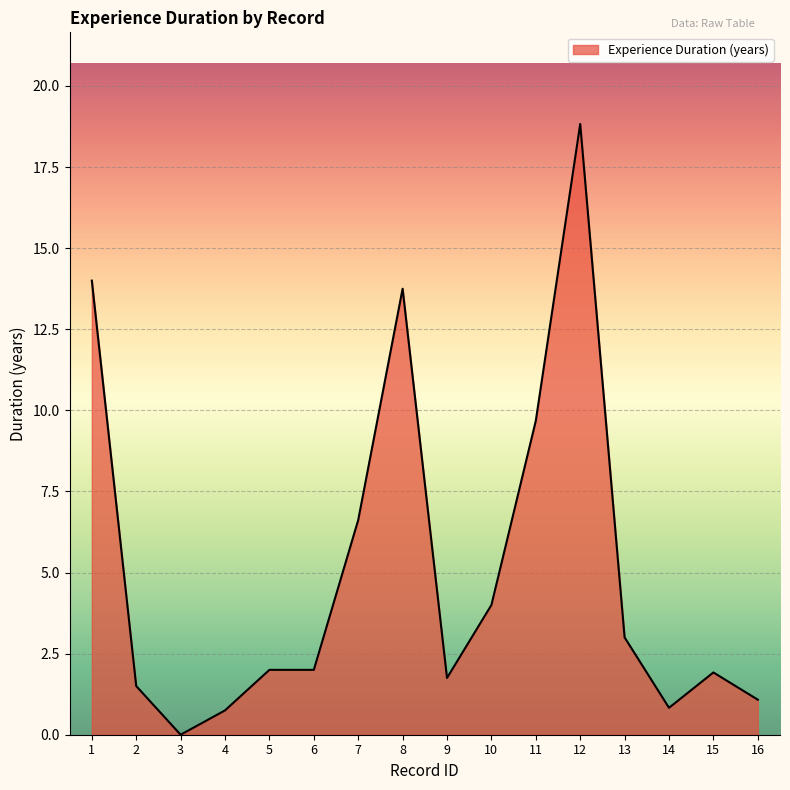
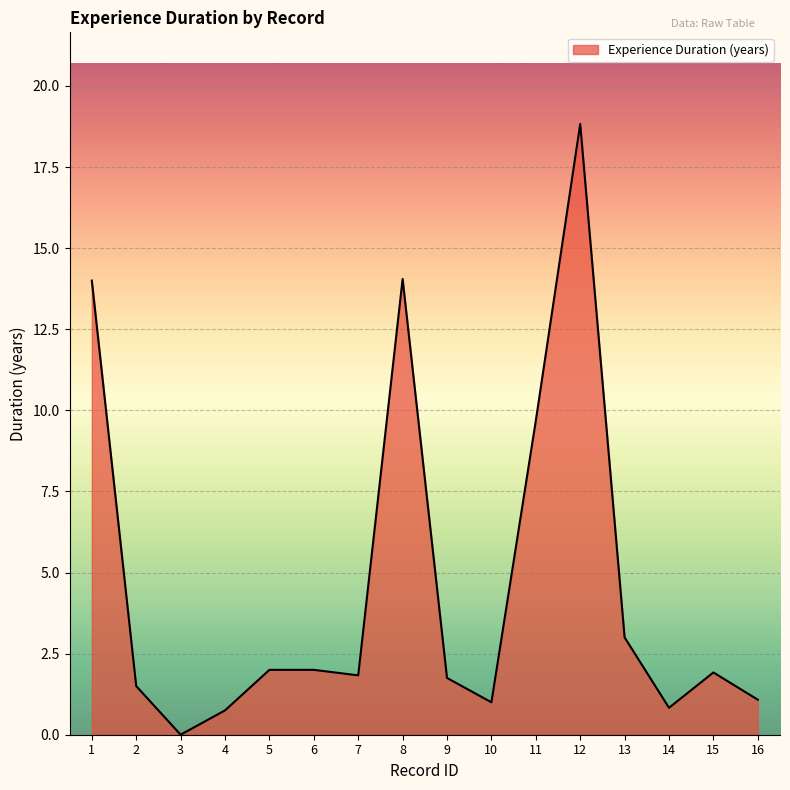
7: 6.6 -> 1.8
8: 13.8 -> 14.1
10: 4 -> 1
